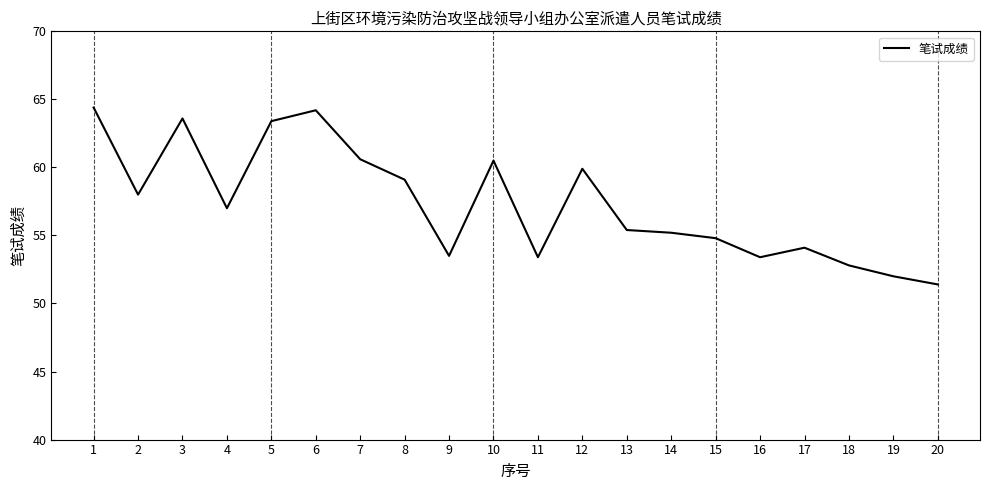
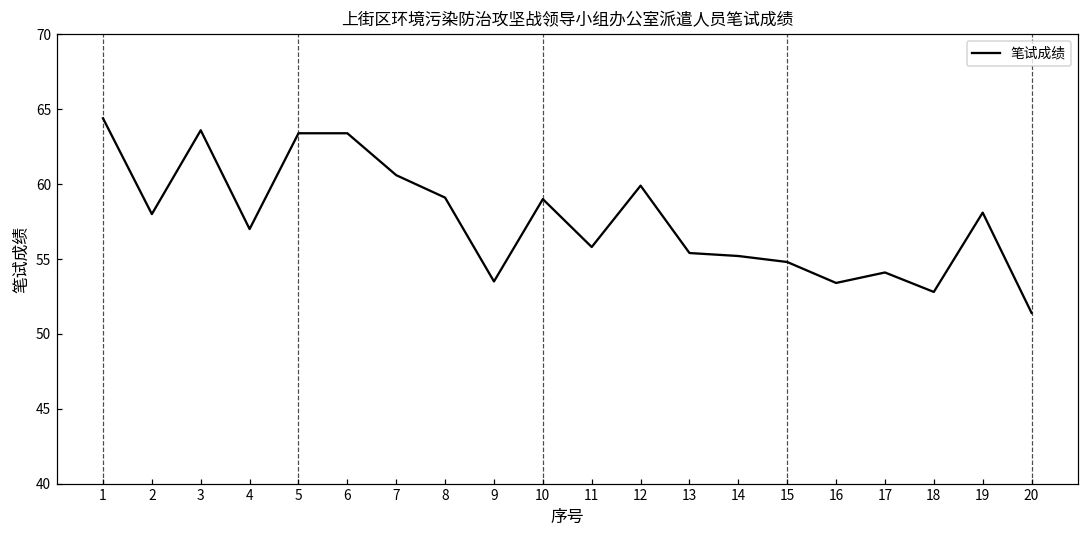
6: 64.2 -> 63.4
10: 60.5 -> 59.0
11: 53.4 -> 55.8
19: 52.0 -> 58.1
